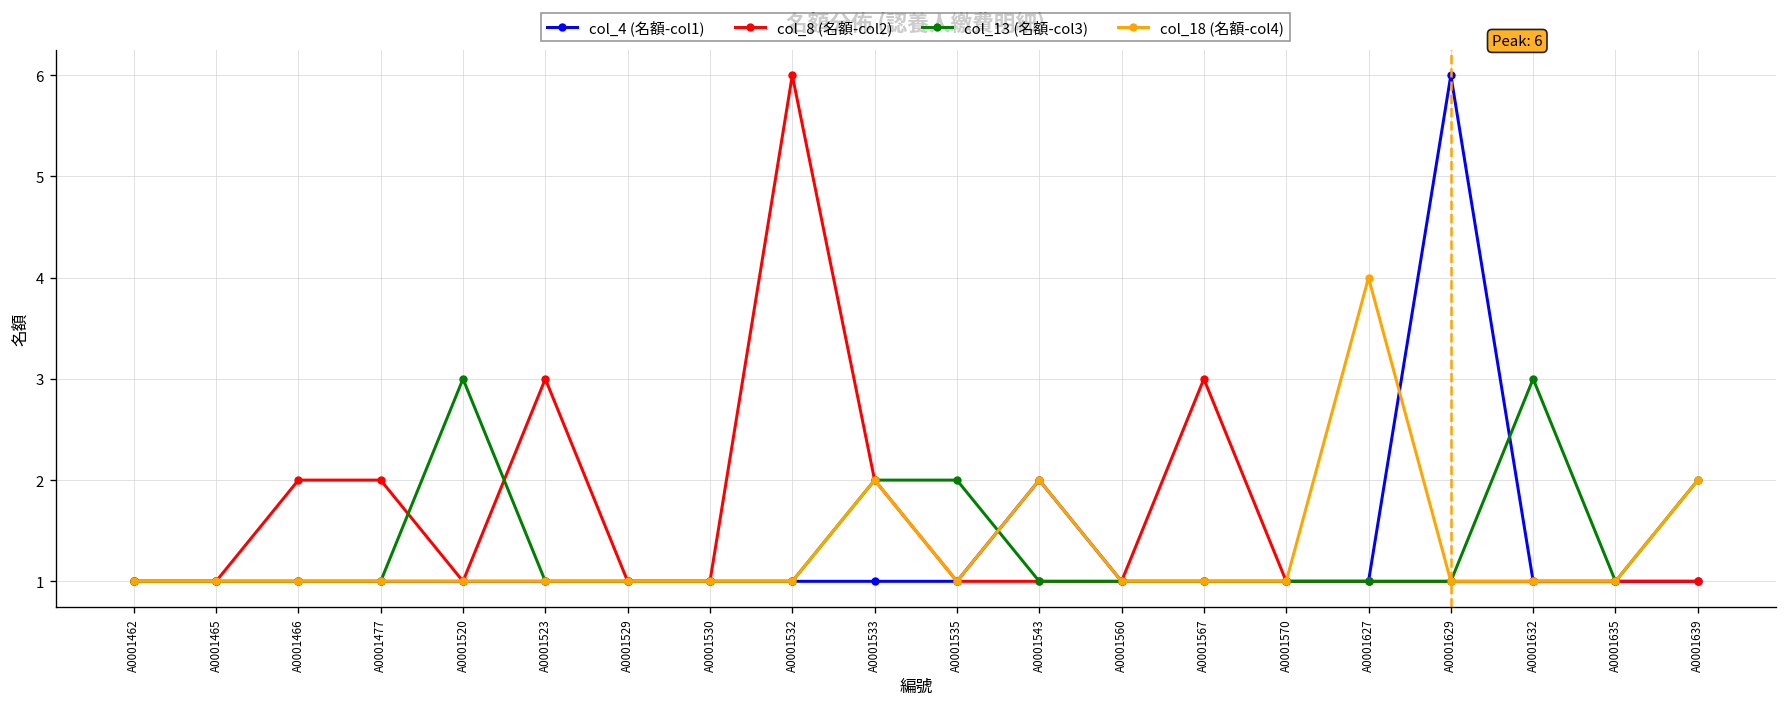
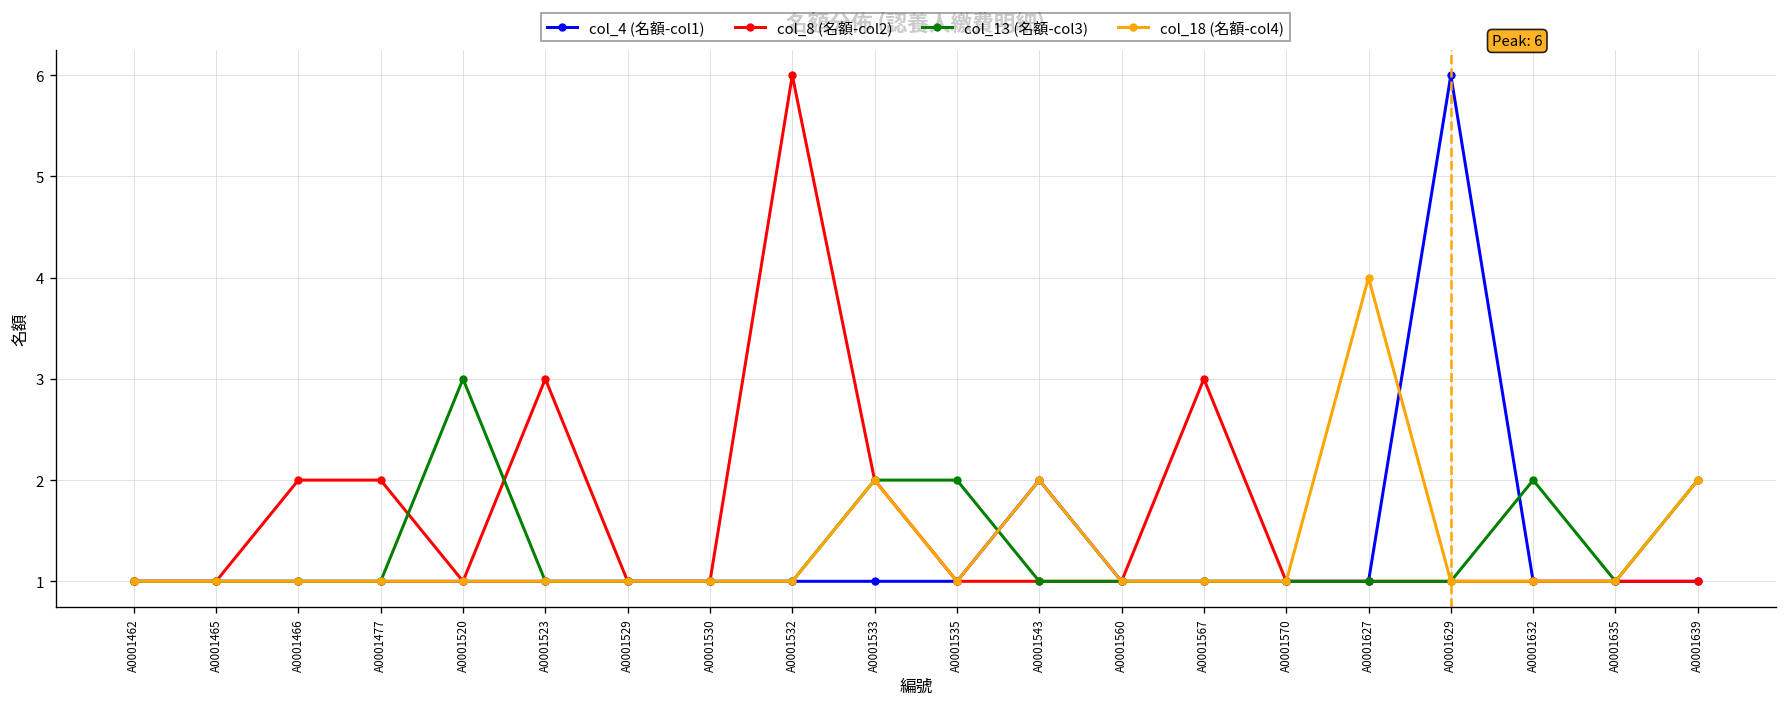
col_13 (名額-col3), A0001632: 3 -> 2
